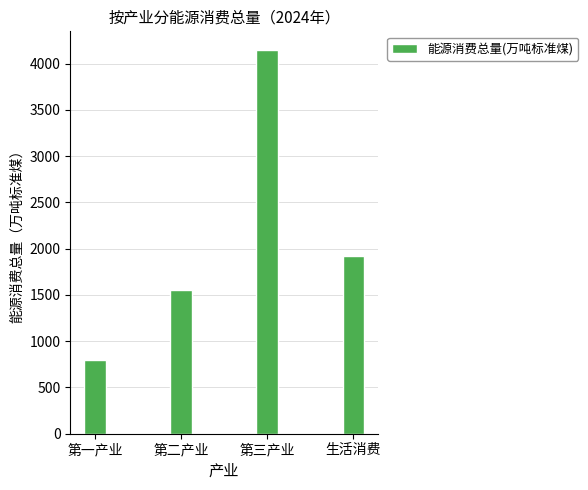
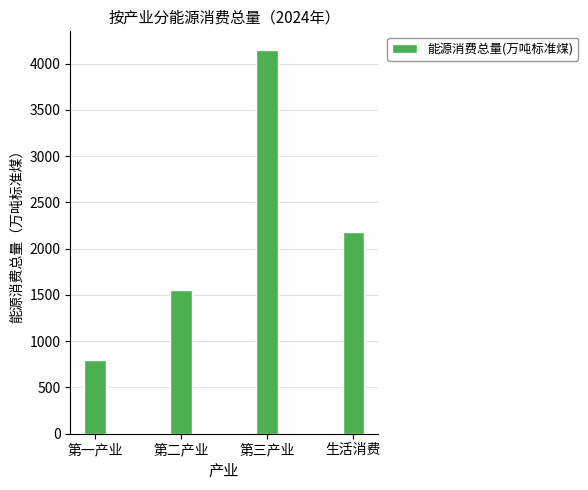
生活消费: 1900 -> 2200
